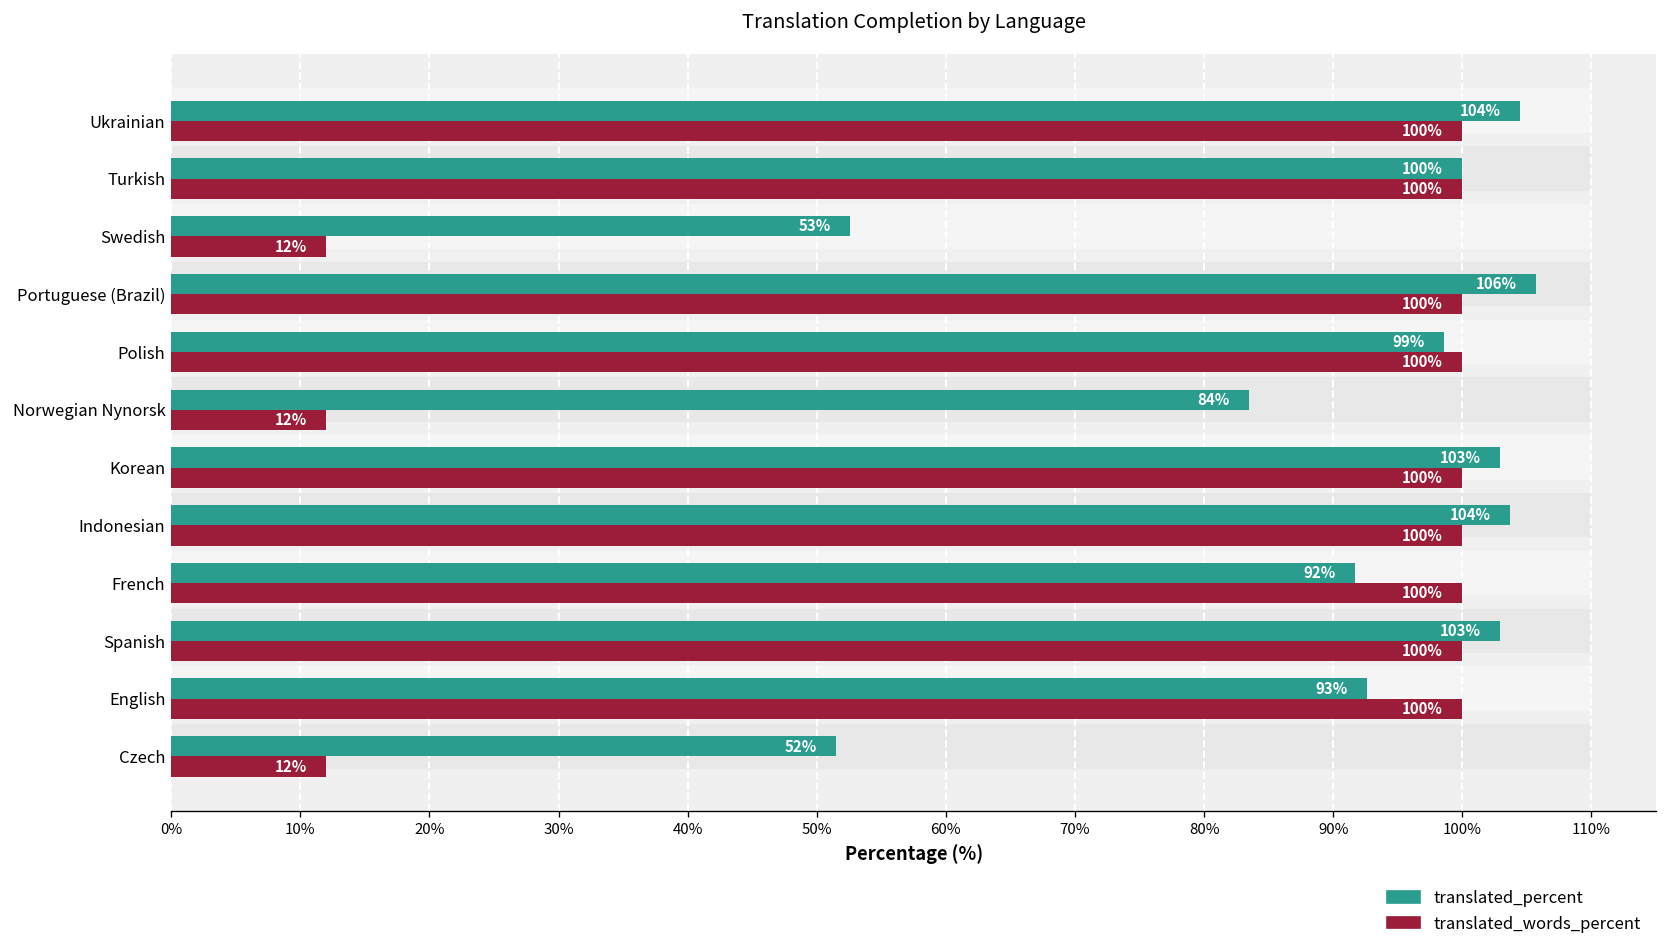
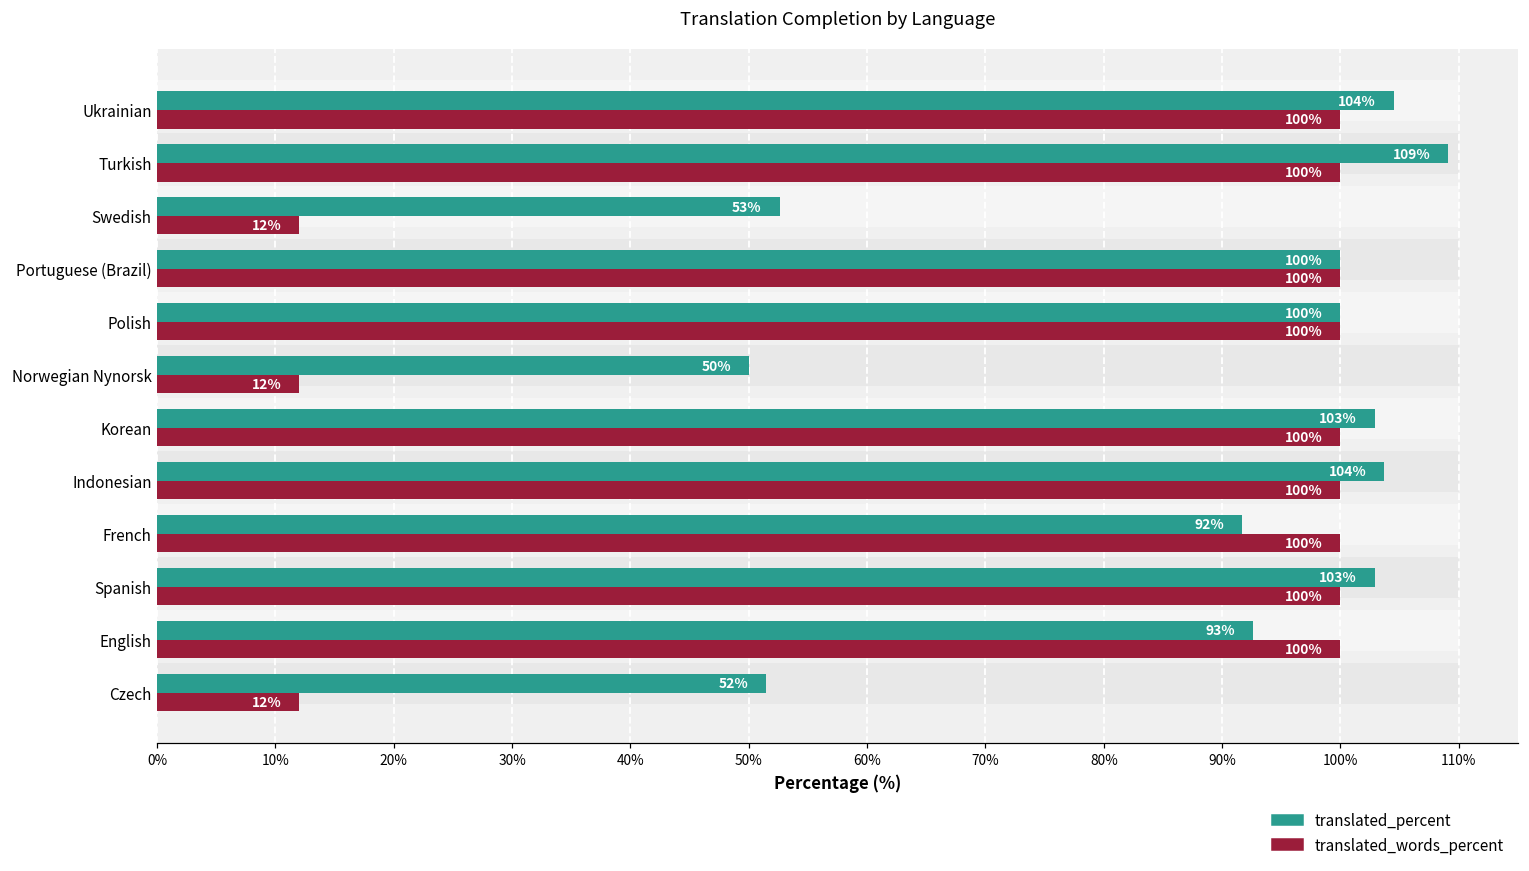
translated_percent, Turkish: 100% -> 109%
translated_percent, Portuguese (Brazil): 106% -> 100%
translated_percent, Polish: 99% -> 100%
translated_percent, Norwegian Nynorsk: 84% -> 50%
